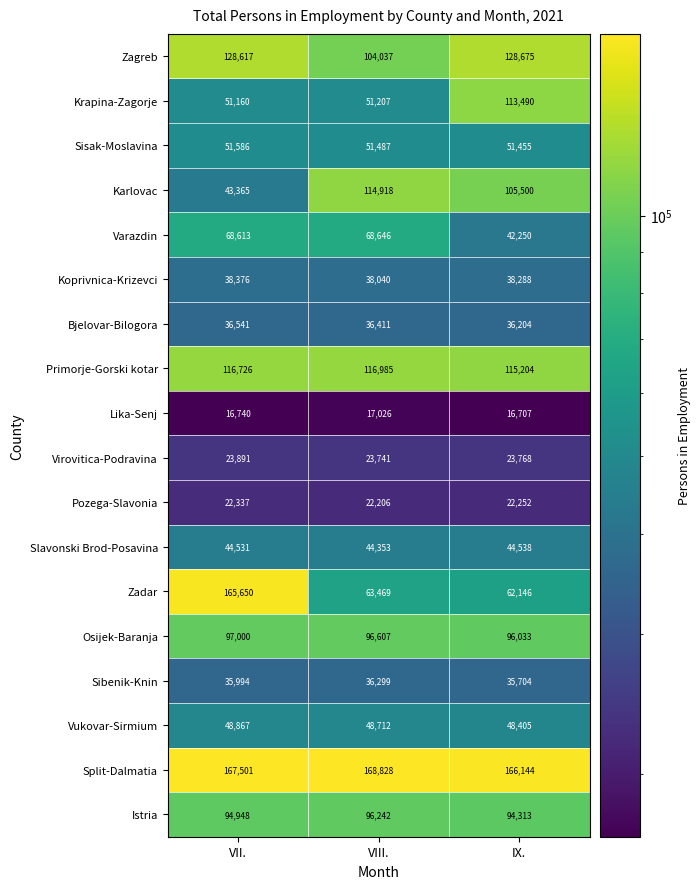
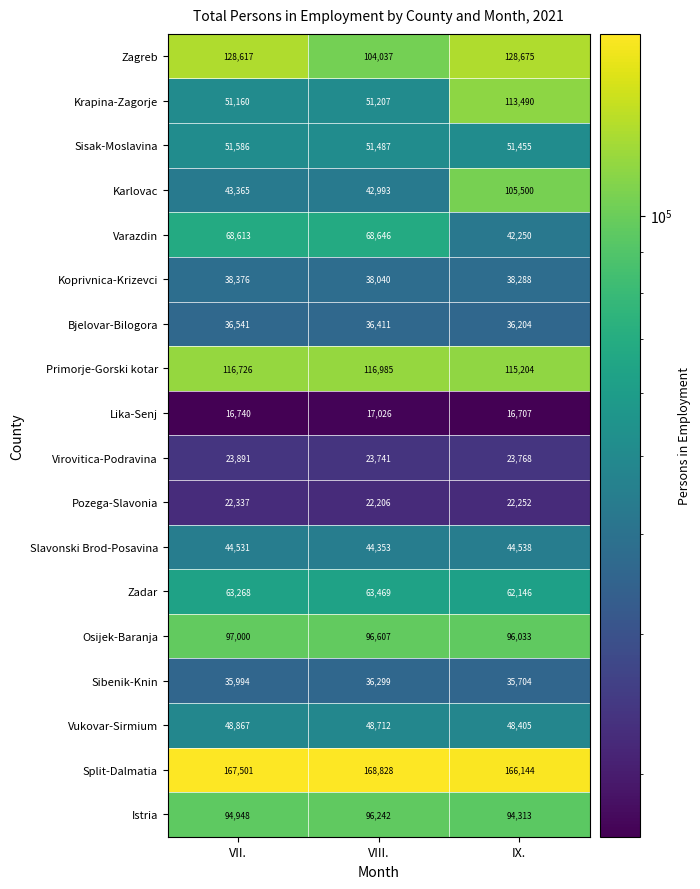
Karlovac, VIII.: 114,918 -> 42,993
Zadar, VII.: 165,650 -> 63,268
